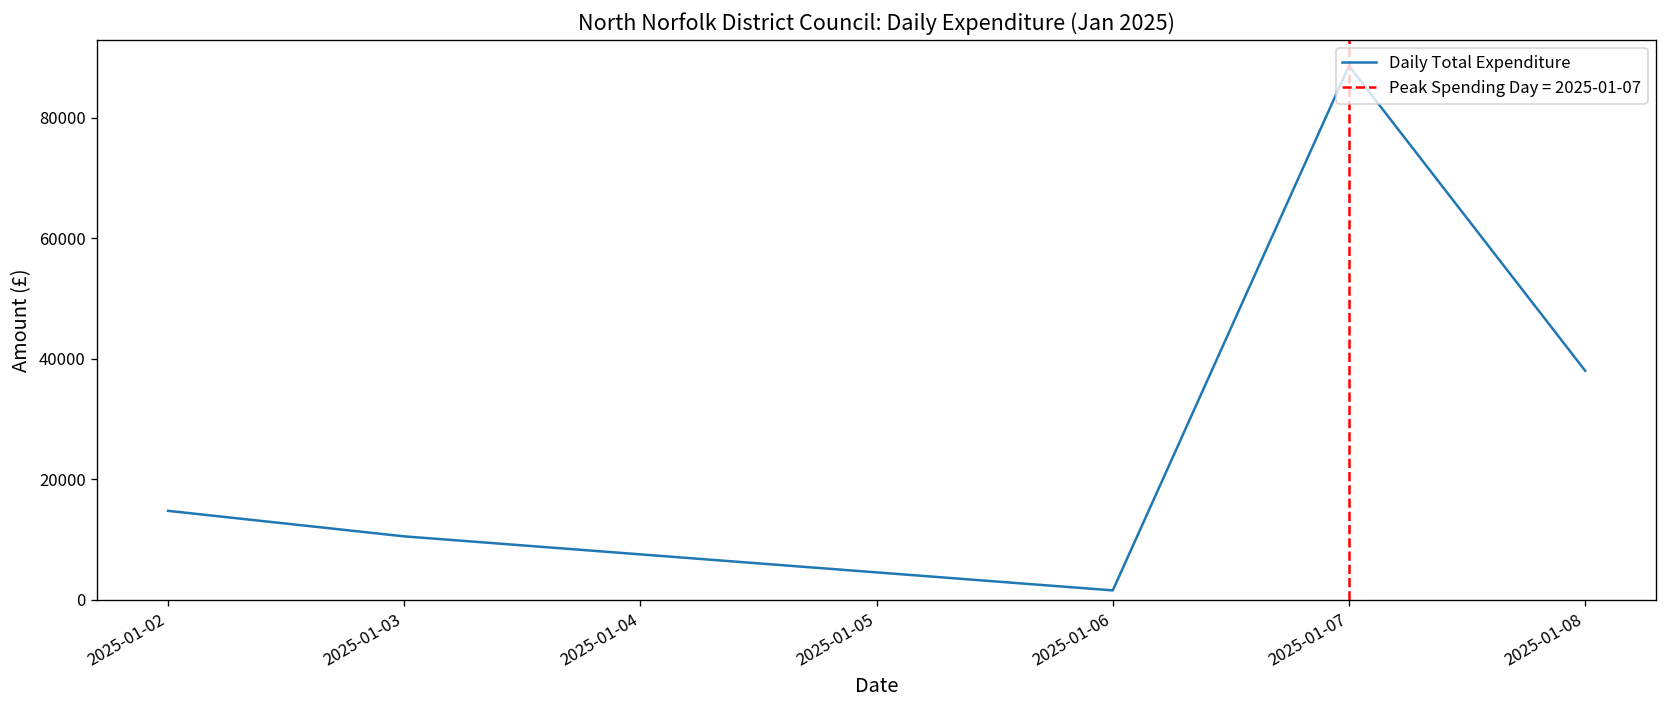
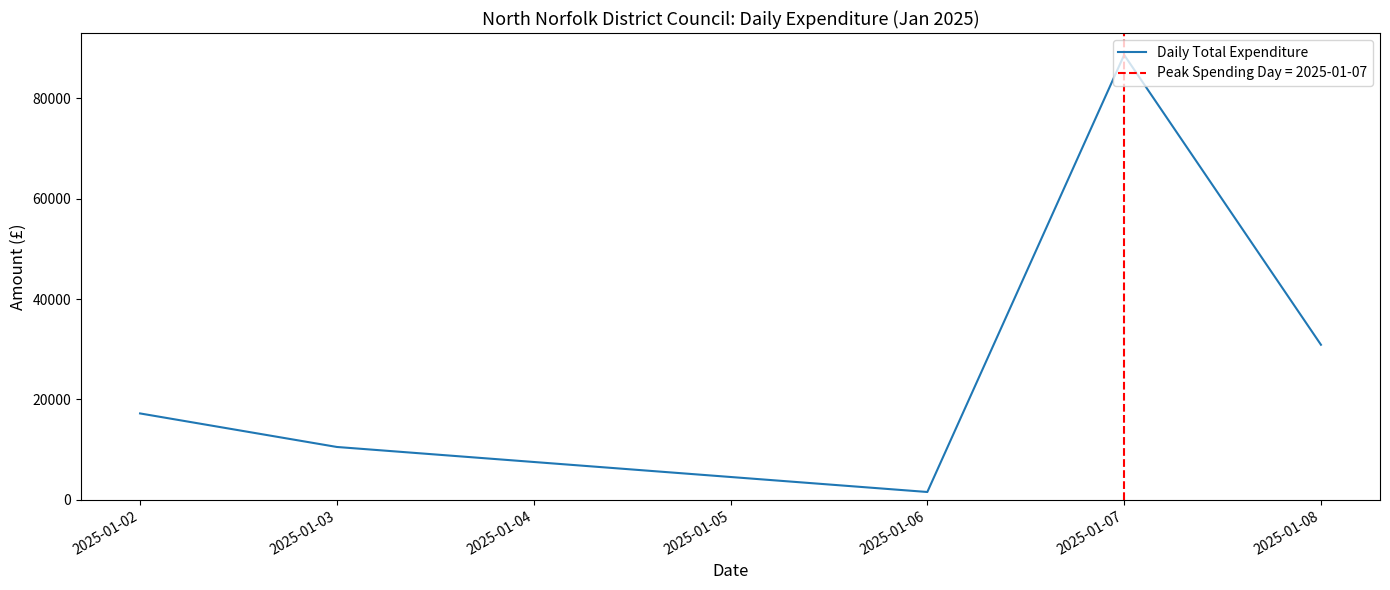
2025-01-02: 15000 -> 17000
2025-01-08: 38000 -> 31000
